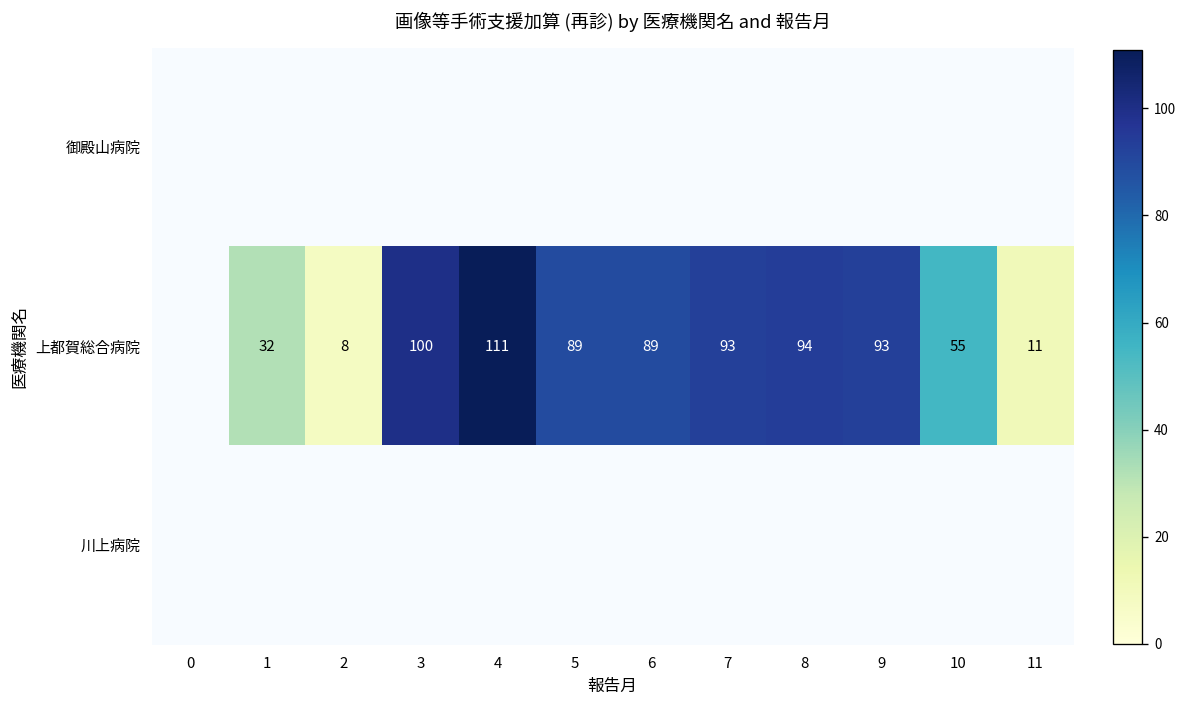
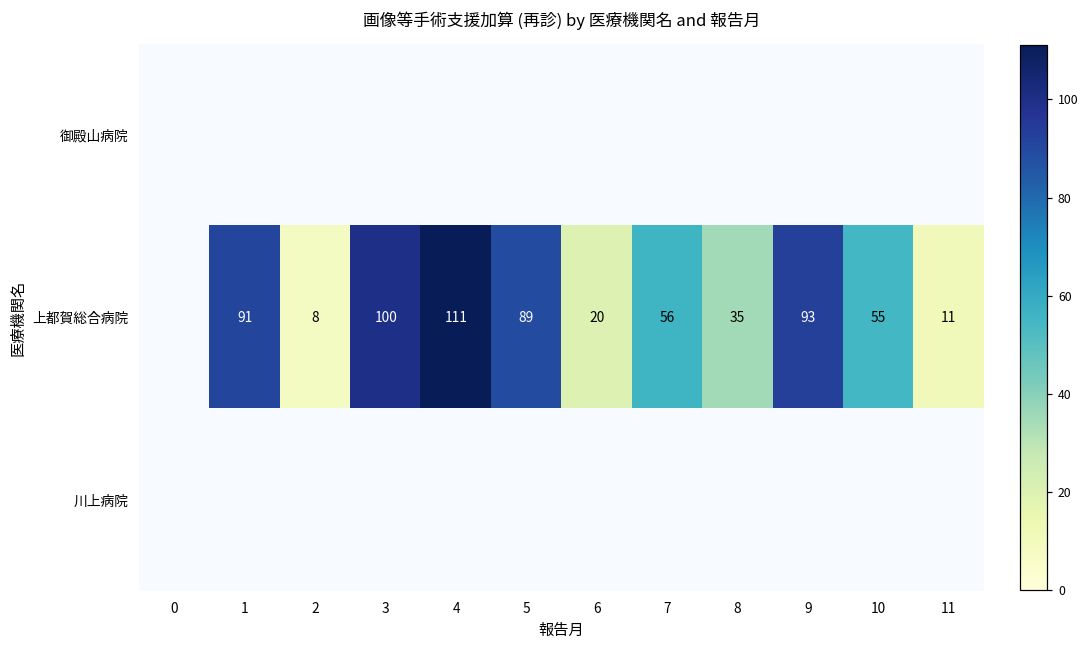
上都賀総合病院, 1: 32 -> 91
上都賀総合病院, 6: 89 -> 20
上都賀総合病院, 7: 93 -> 56
上都賀総合病院, 8: 94 -> 35
